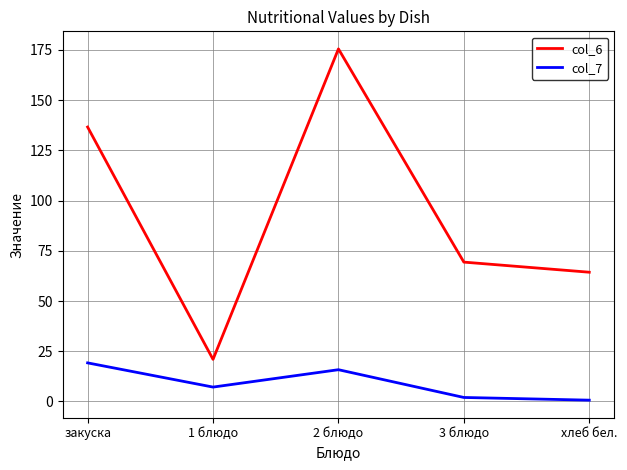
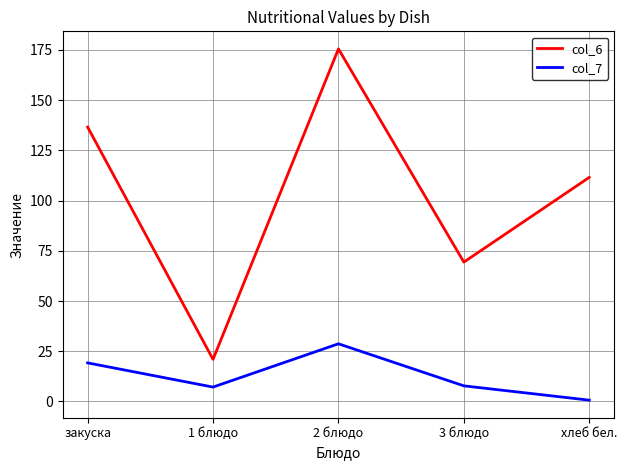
col_7, 2 блюдо: 16 -> 29
col_7, 3 блюдо: 2 -> 8
col_6, хлеб бел.: 64 -> 112
